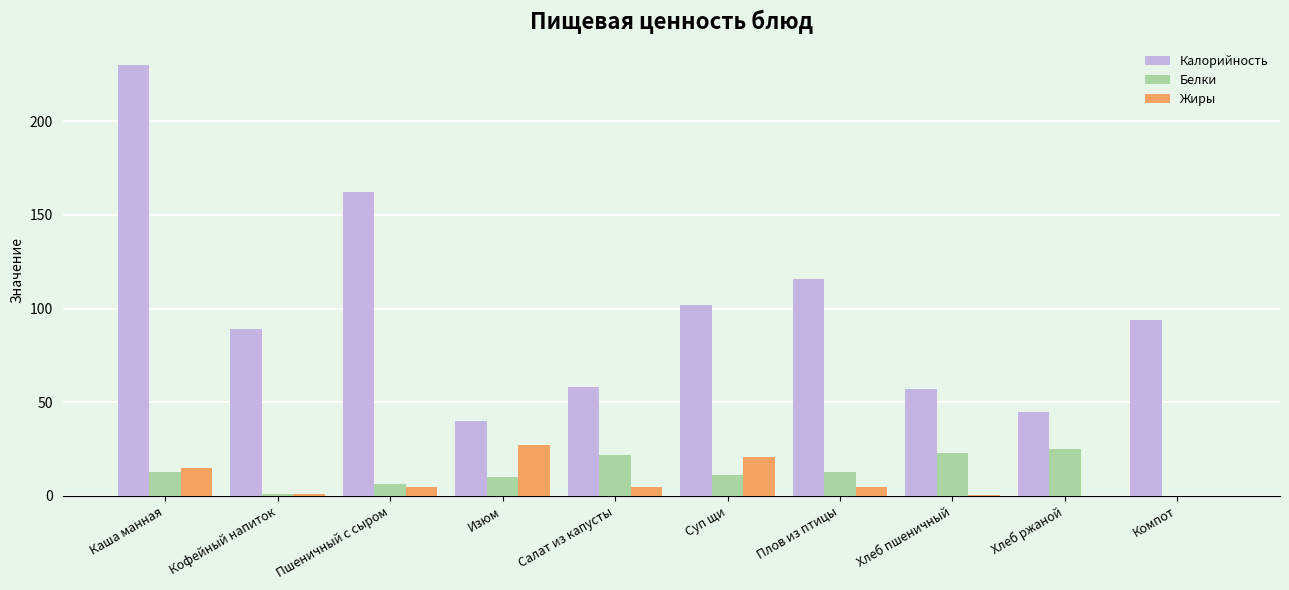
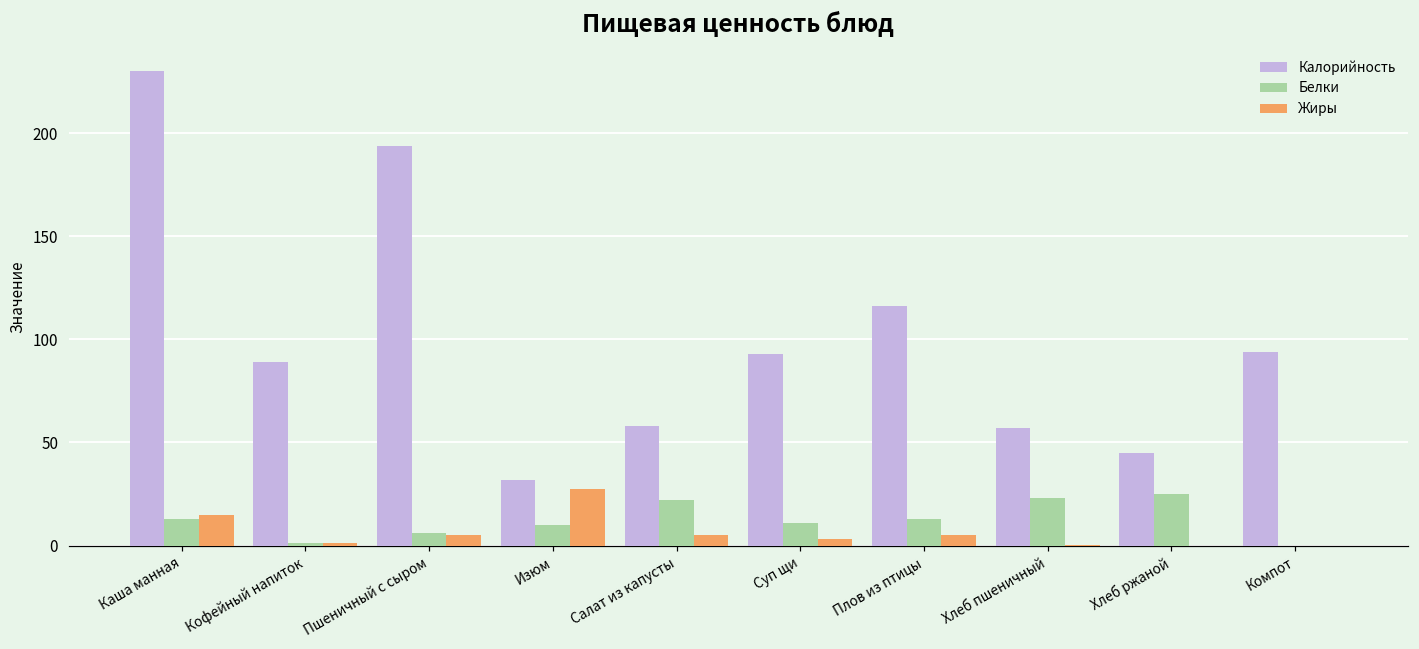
Калорийность, Пшеничный с сыром: 162 -> 194
Калорийность, Изюм: 40 -> 32
Калорийность, Суп щи: 102 -> 93
Жиры, Суп щи: 21 -> 3
